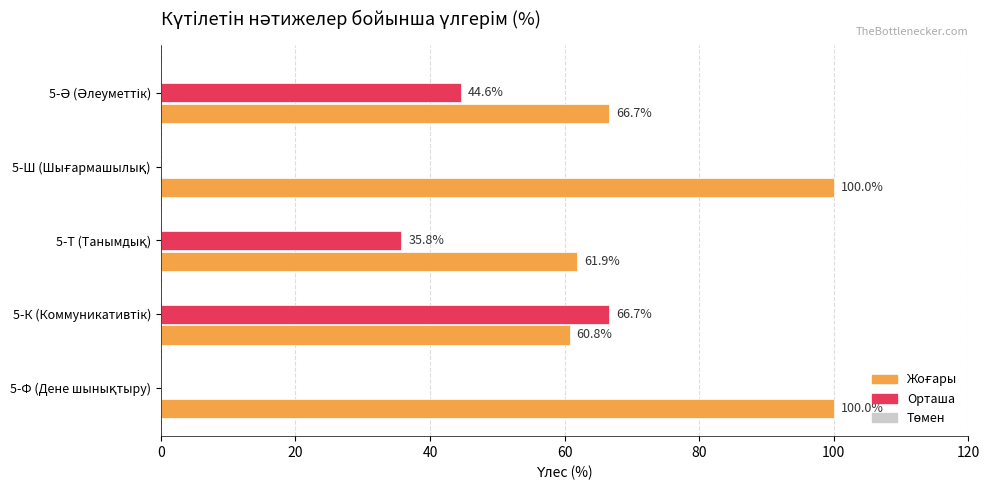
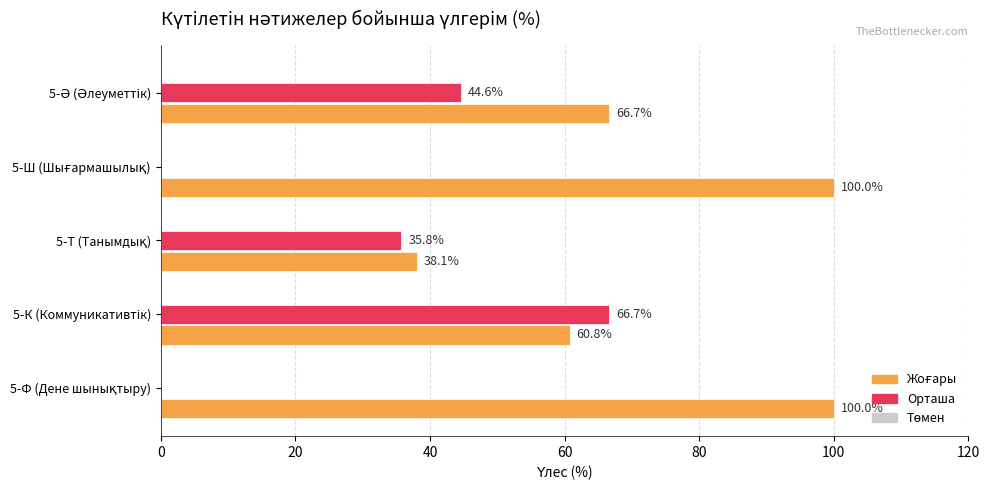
Жоғары, 5-Т (Танымдық): 61.9% -> 38.1%
